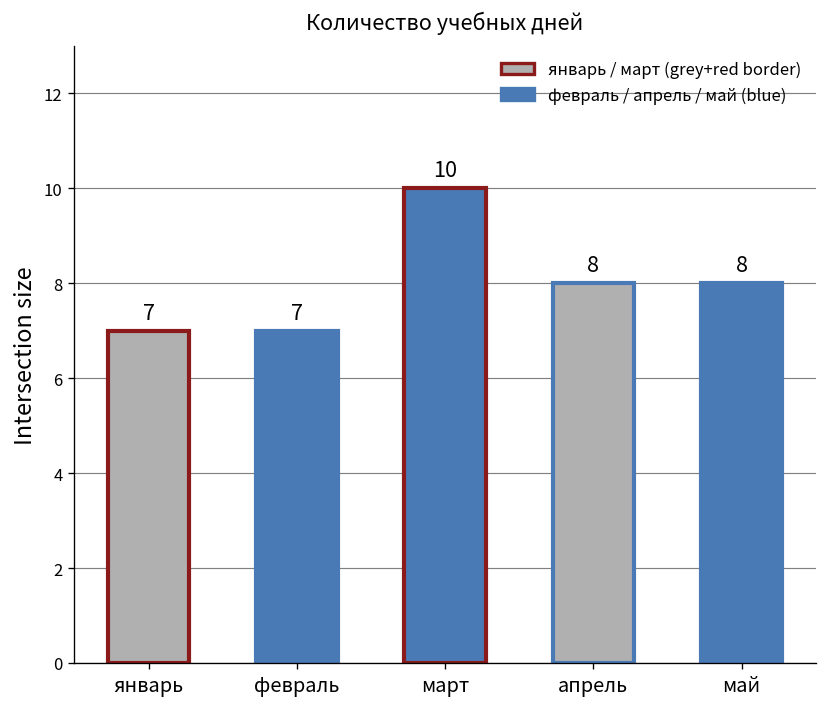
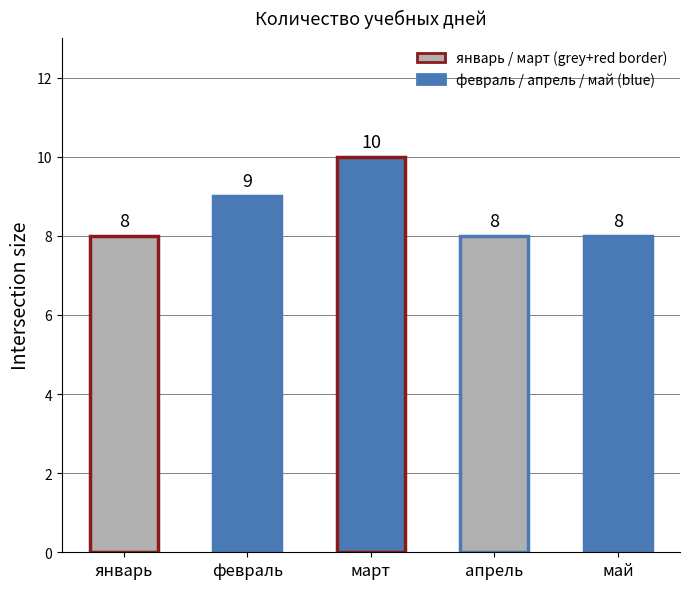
январь: 7 -> 8
февраль: 7 -> 9
